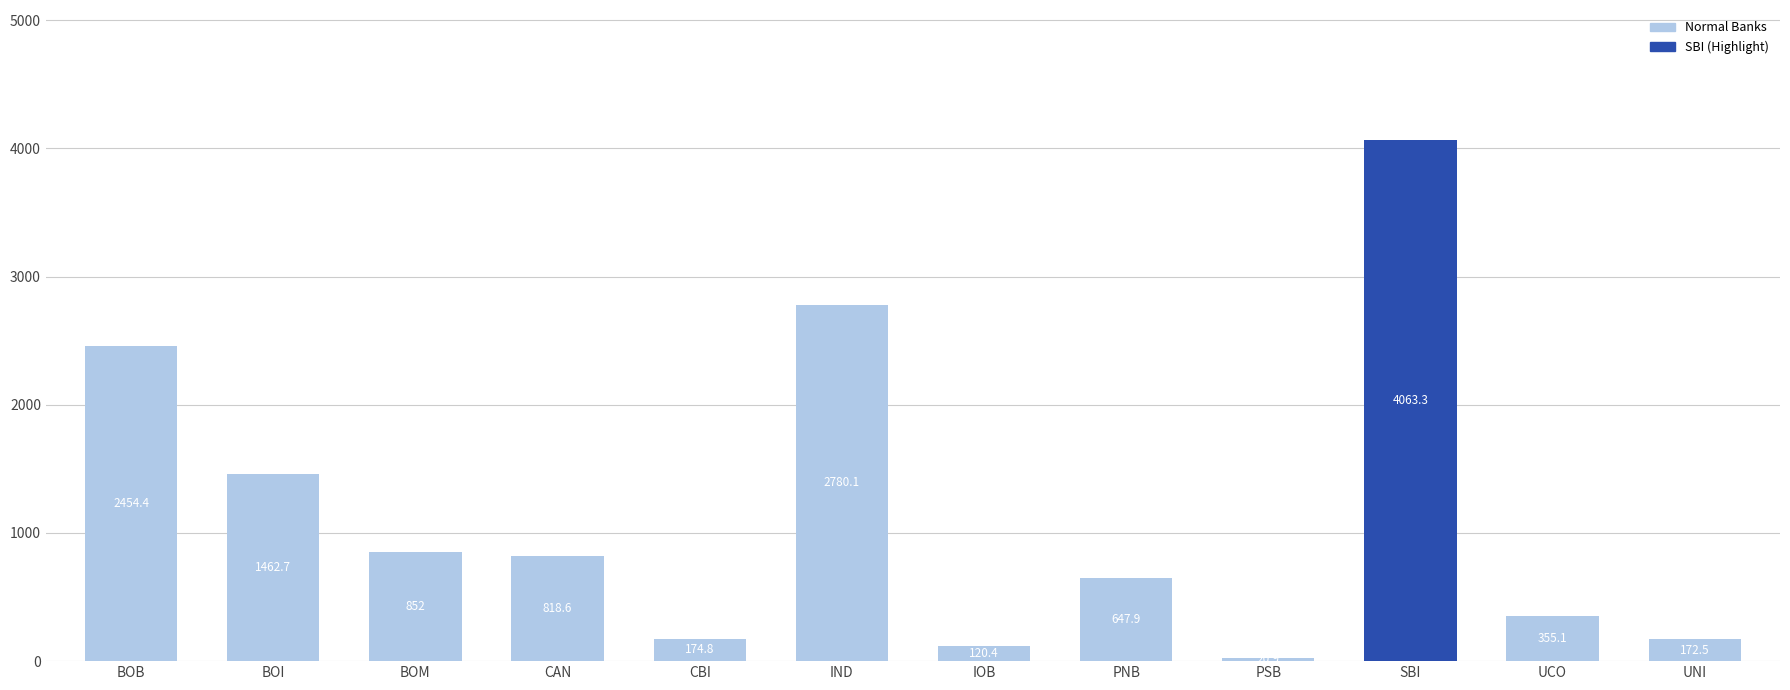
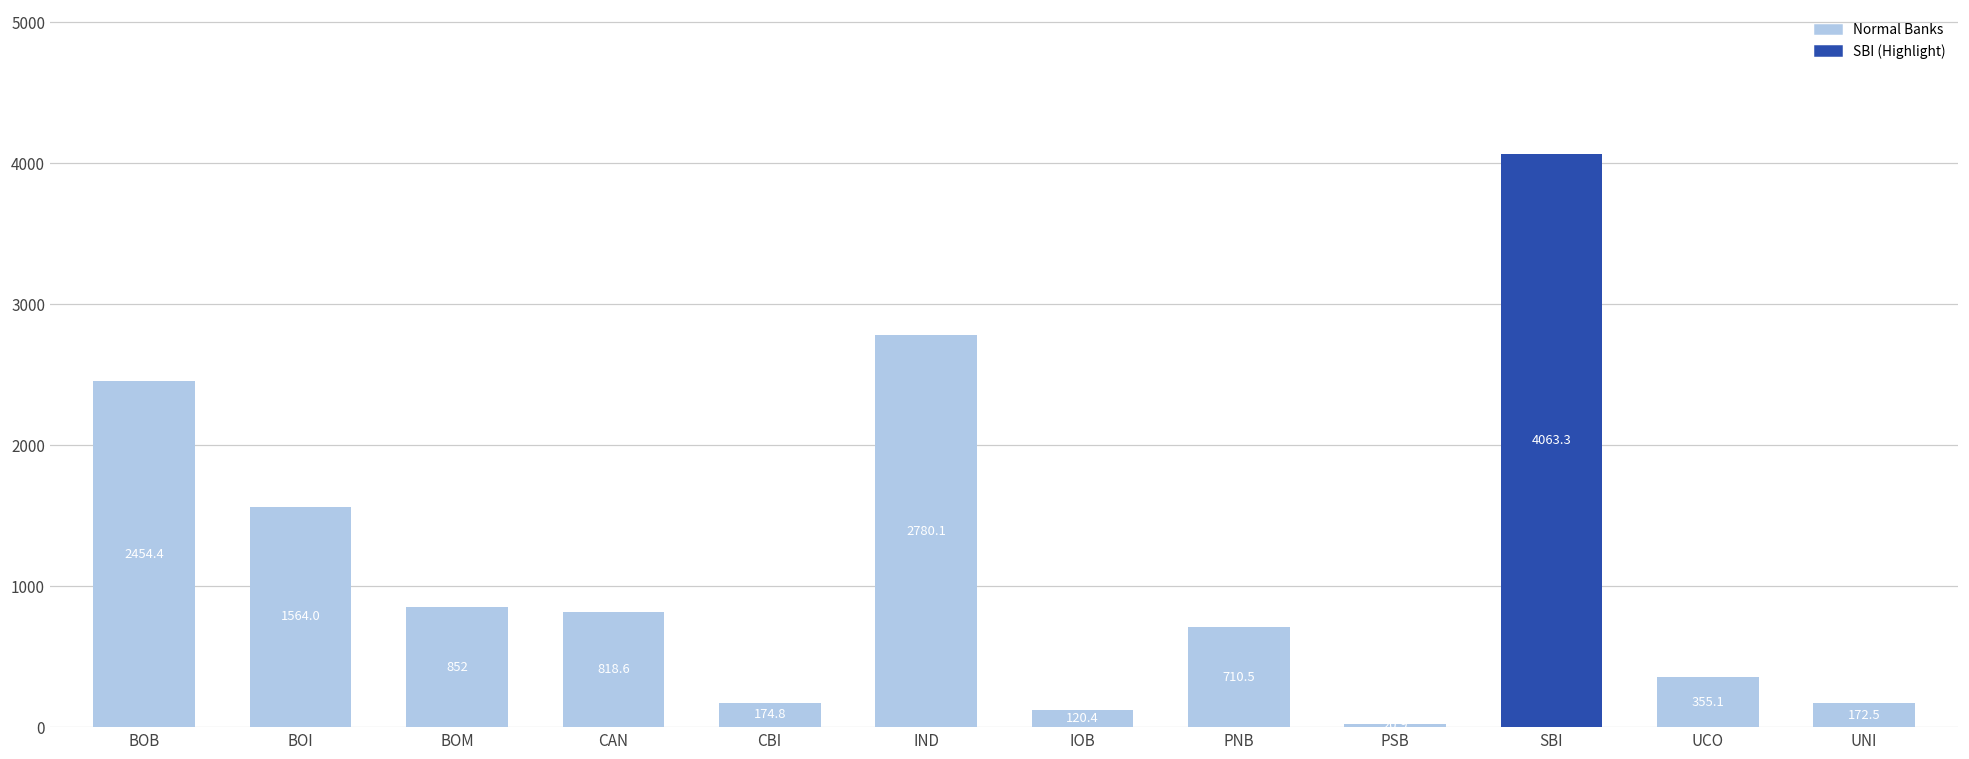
BOI: 1462.7 -> 1564.0
PNB: 647.9 -> 710.5
